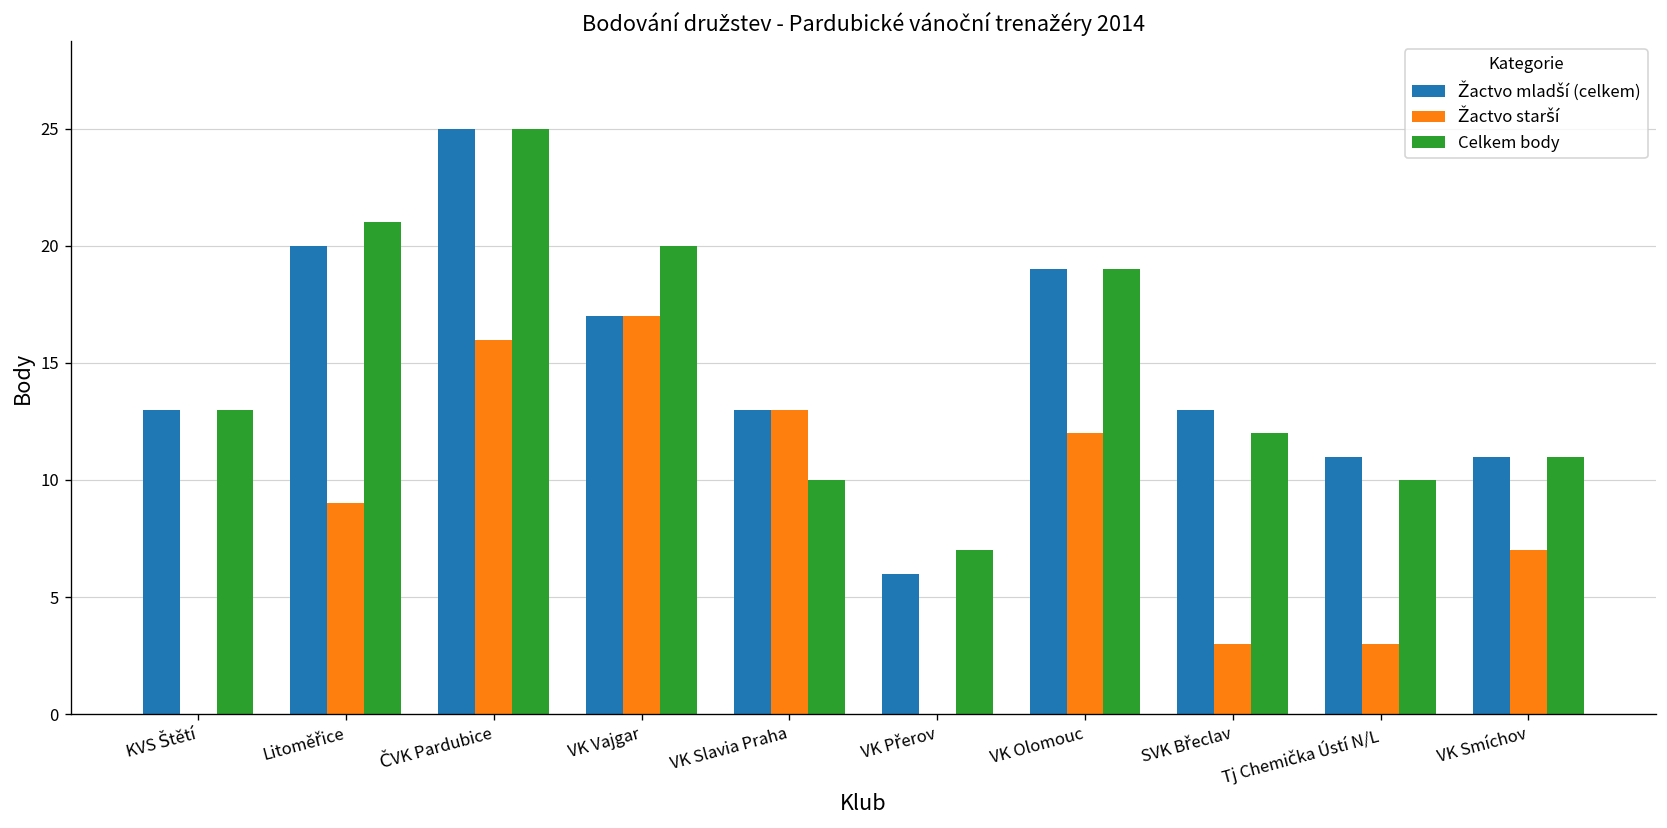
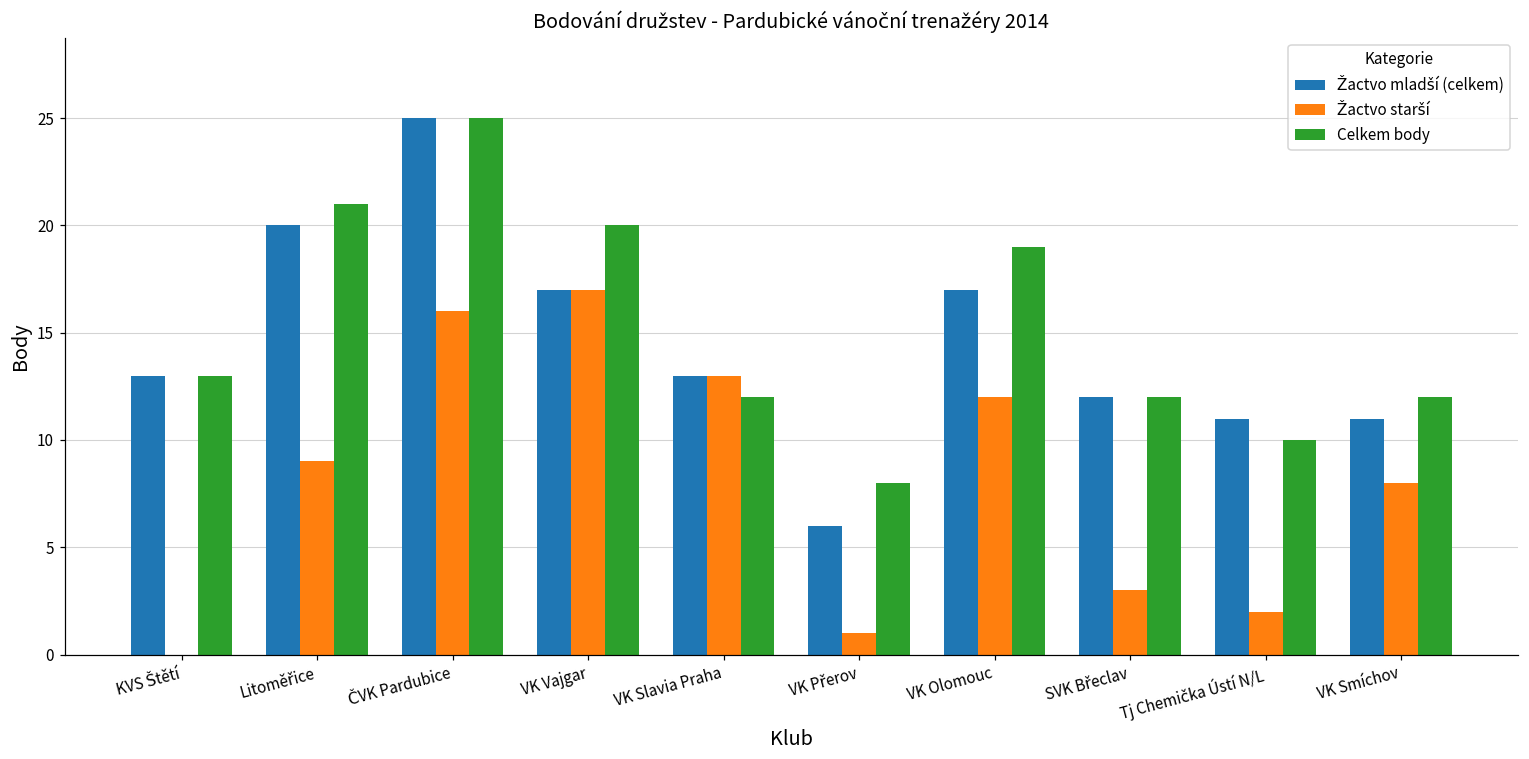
Celkem body, VK Slavia Praha: 10 -> 12
Žactvo starší, VK Přerov: 0 -> 1
Celkem body, VK Přerov: 7 -> 8
Žactvo mladší (celkem), VK Olomouc: 19 -> 17
Žactvo mladší (celkem), SVK Břeclav: 13 -> 12
Žactvo starší, Tj Chemička Ústí N/L: 3 -> 2
Žactvo starší, VK Smíchov: 7 -> 8
Celkem body, VK Smíchov: 11 -> 12
